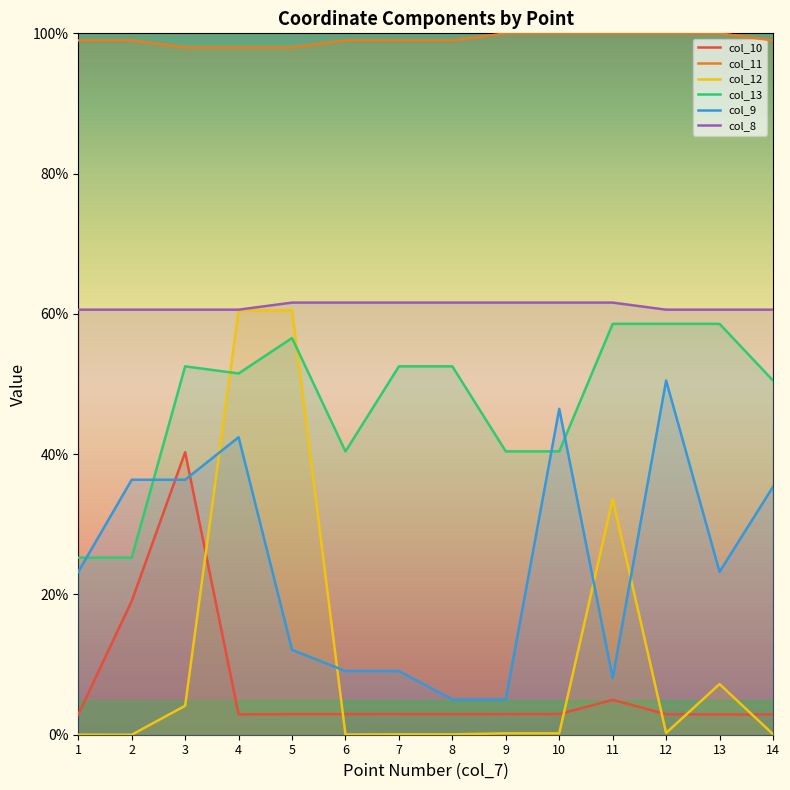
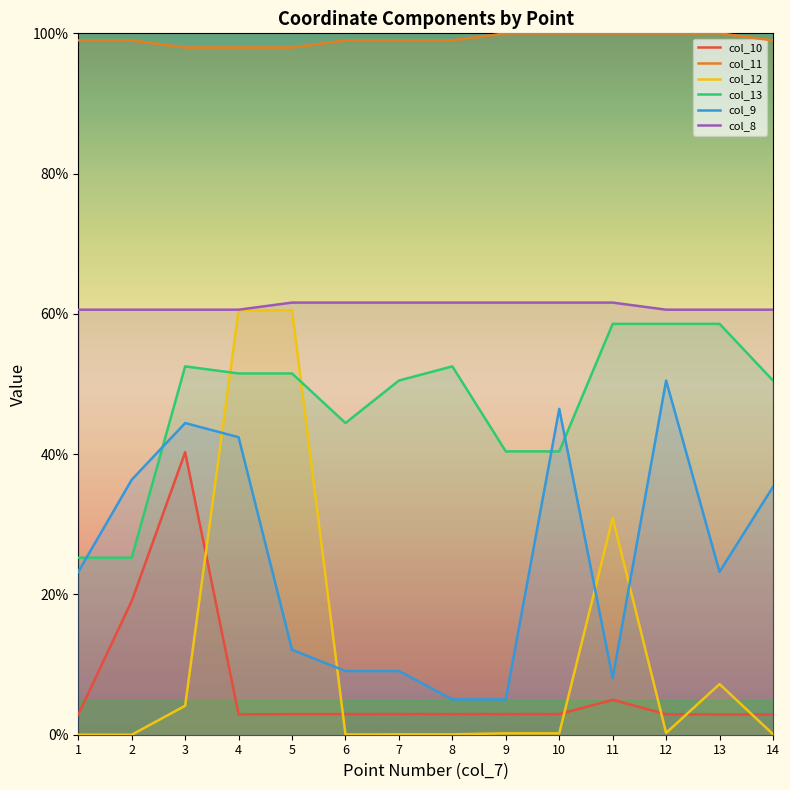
col_9, 3: 36% -> 44%
col_13, 5: 57% -> 52%
col_13, 6: 40% -> 44%
col_13, 7: 53% -> 50%
col_12, 11: 34% -> 31%
